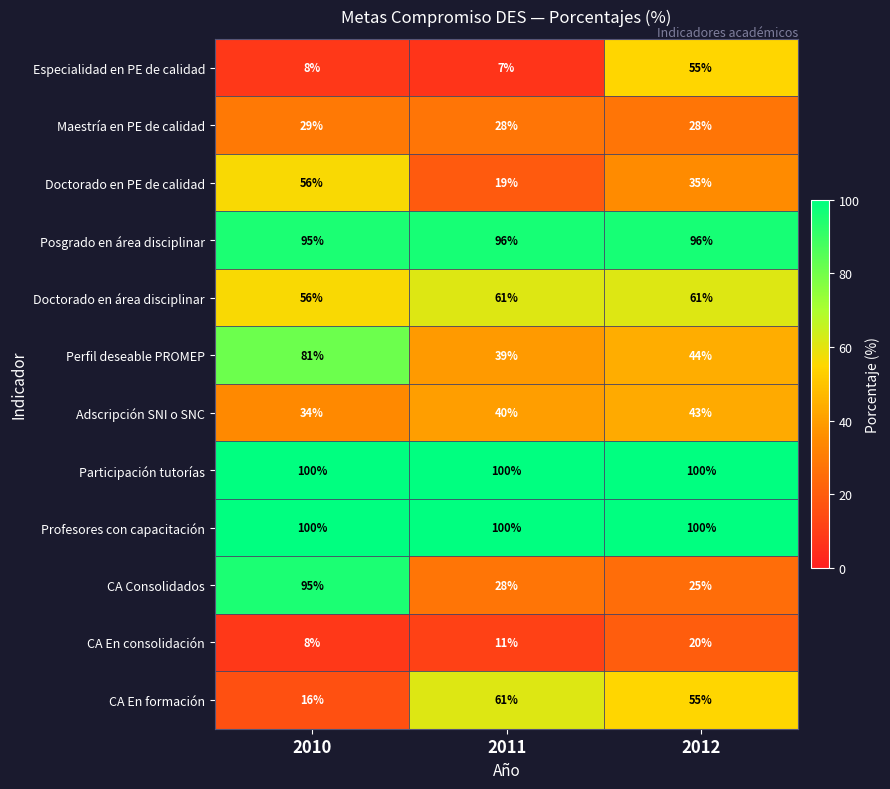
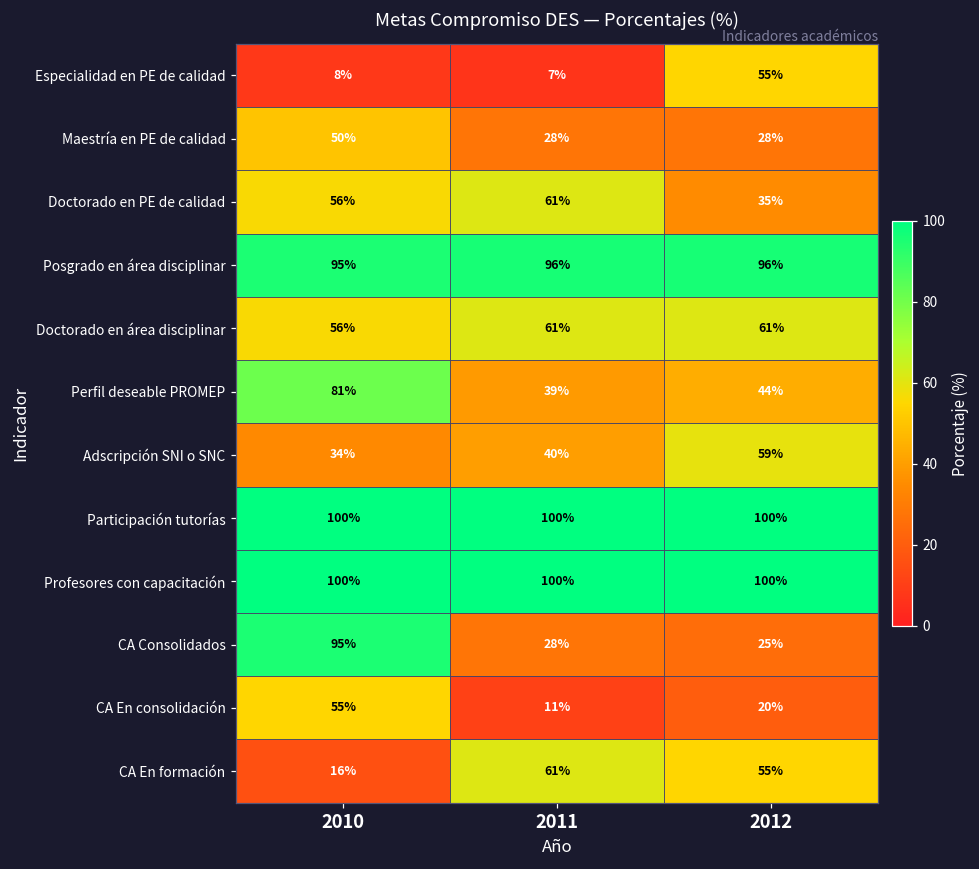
Maestría en PE de calidad, 2010: 29% -> 50%
Doctorado en PE de calidad, 2011: 19% -> 61%
Adscripción SNI o SNC, 2012: 43% -> 59%
CA En consolidación, 2010: 8% -> 55%
